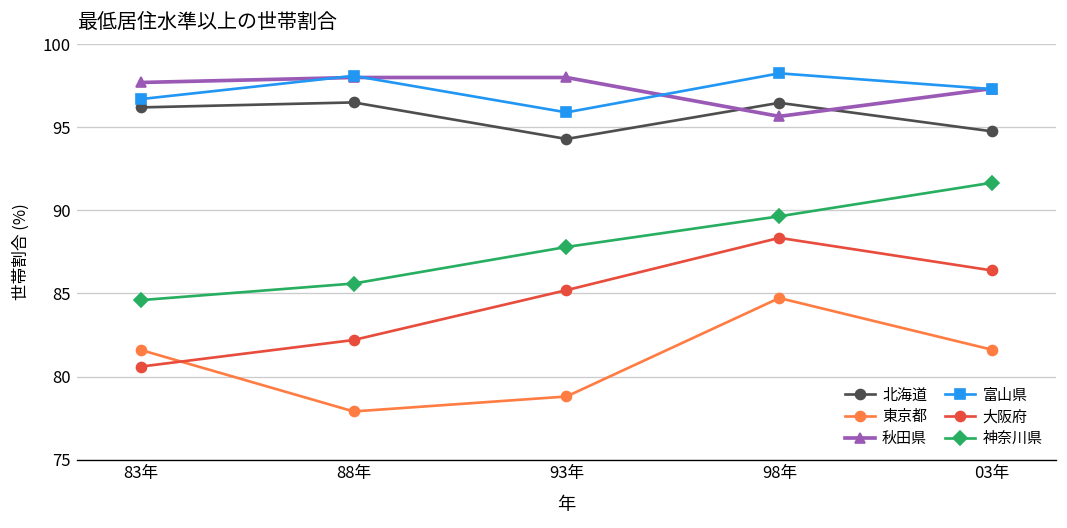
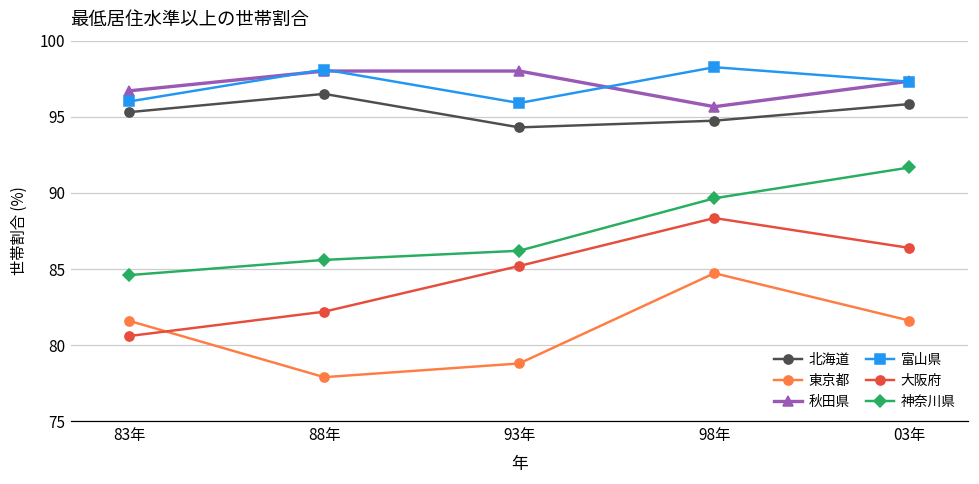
北海道, 83年: 96.2 -> 95.3
秋田県, 83年: 97.7 -> 96.7
富山県, 83年: 96.7 -> 96.0
神奈川県, 93年: 87.8 -> 86.2
北海道, 98年: 96.5 -> 94.7
北海道, 03年: 94.8 -> 95.8
